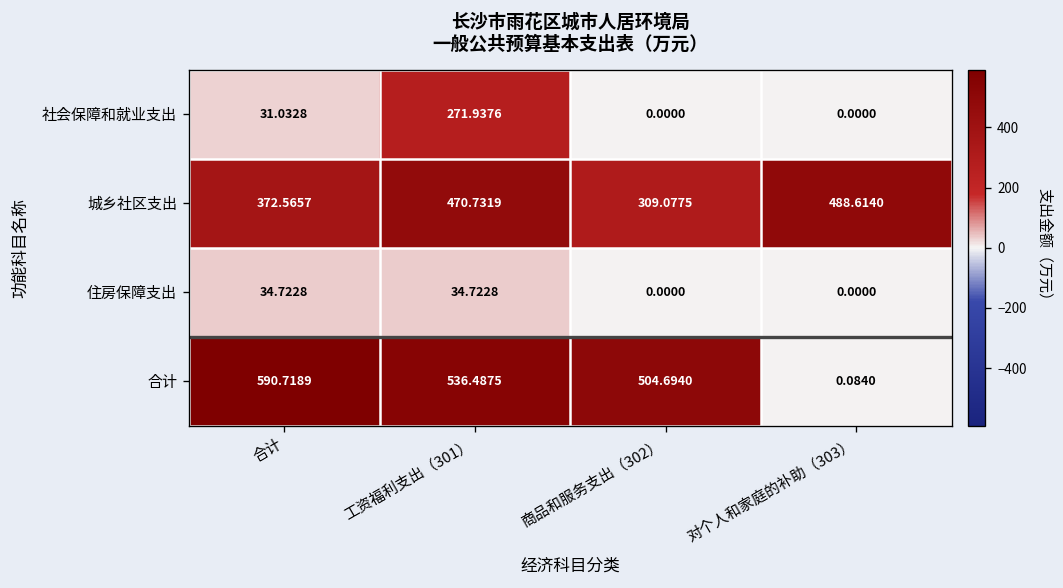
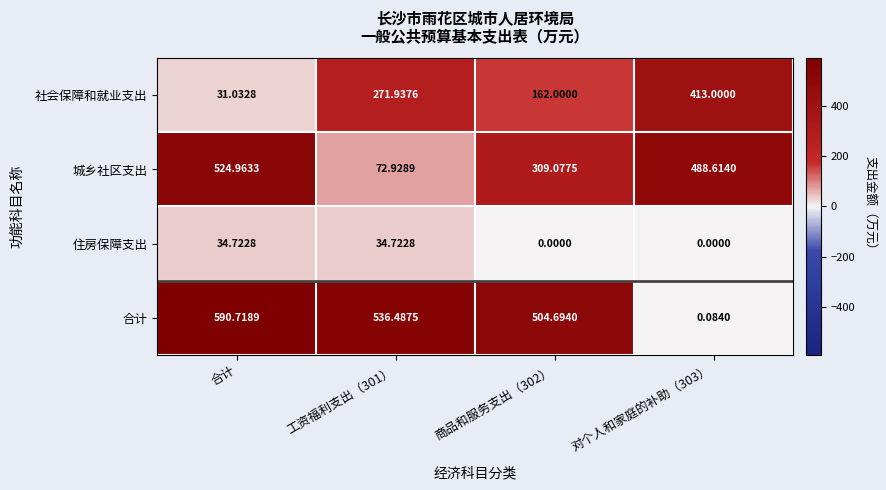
社会保障和就业支出, 商品和服务支出（302）: 0.0000 -> 162.0000
社会保障和就业支出, 对个人和家庭的补助（303）: 0.0000 -> 413.0000
城乡社区支出, 合计: 372.5657 -> 524.9633
城乡社区支出, 工资福利支出（301）: 470.7319 -> 72.9289
